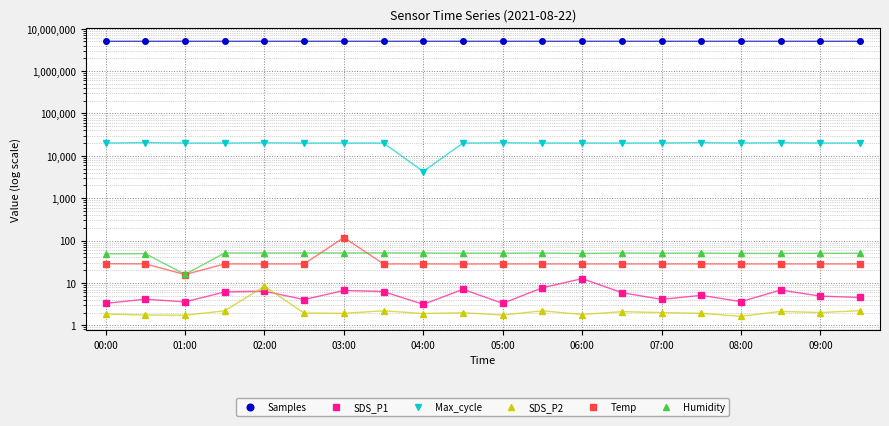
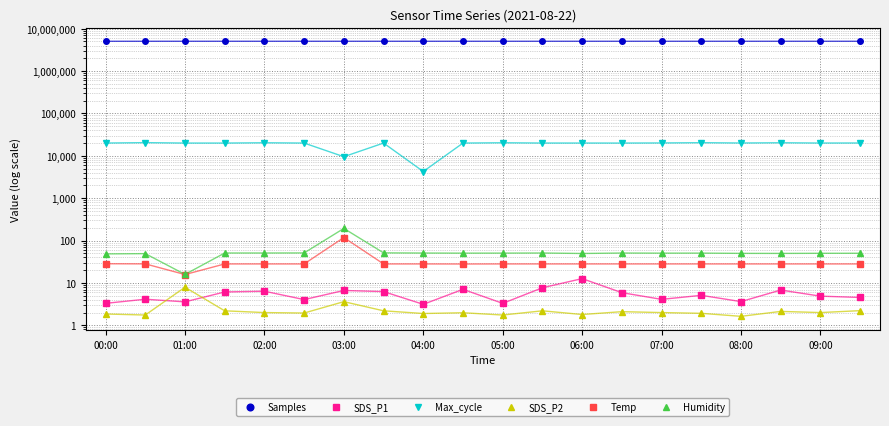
SDS_P2, 01:00: 1.7 -> 8
SDS_P2, 02:00: 8 -> 2
Max_cycle, 03:00: 20,000 -> 10,000
SDS_P2, 03:00: 2 -> 4
Humidity, 03:00: 50 -> 200
